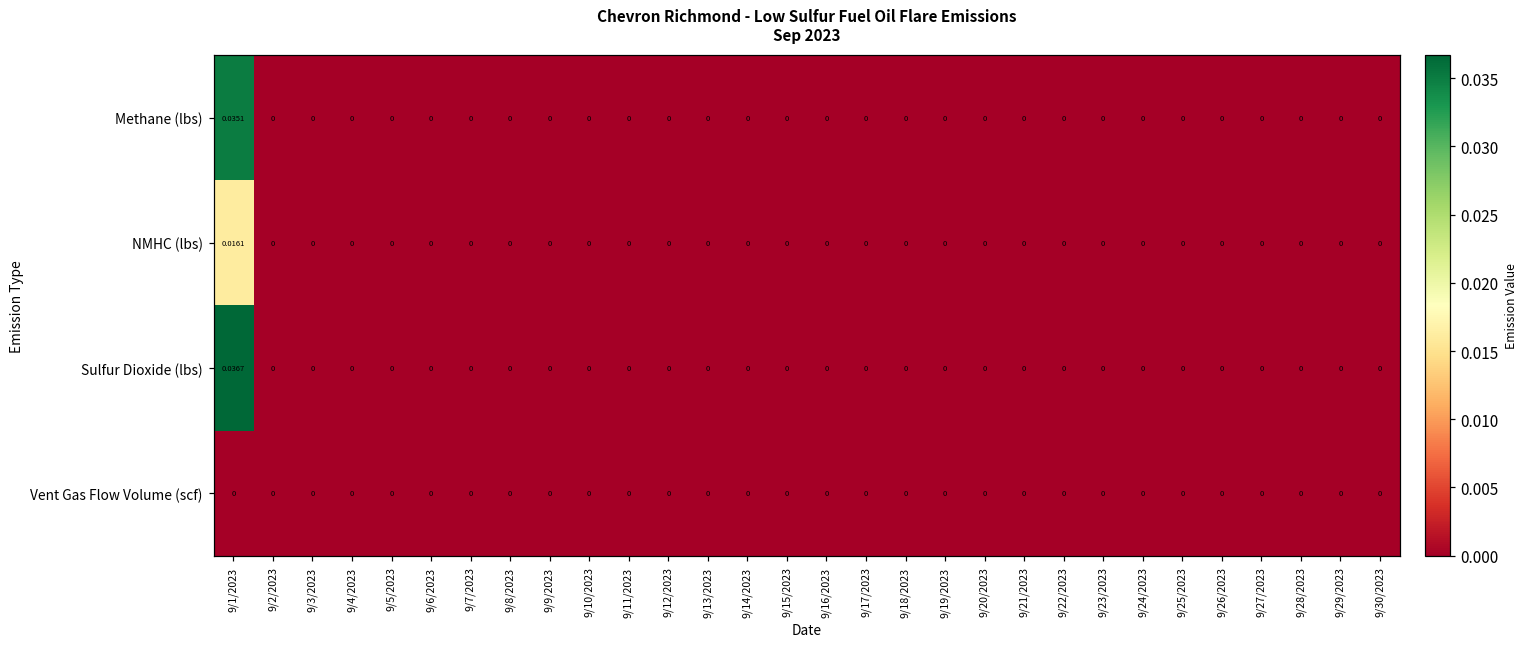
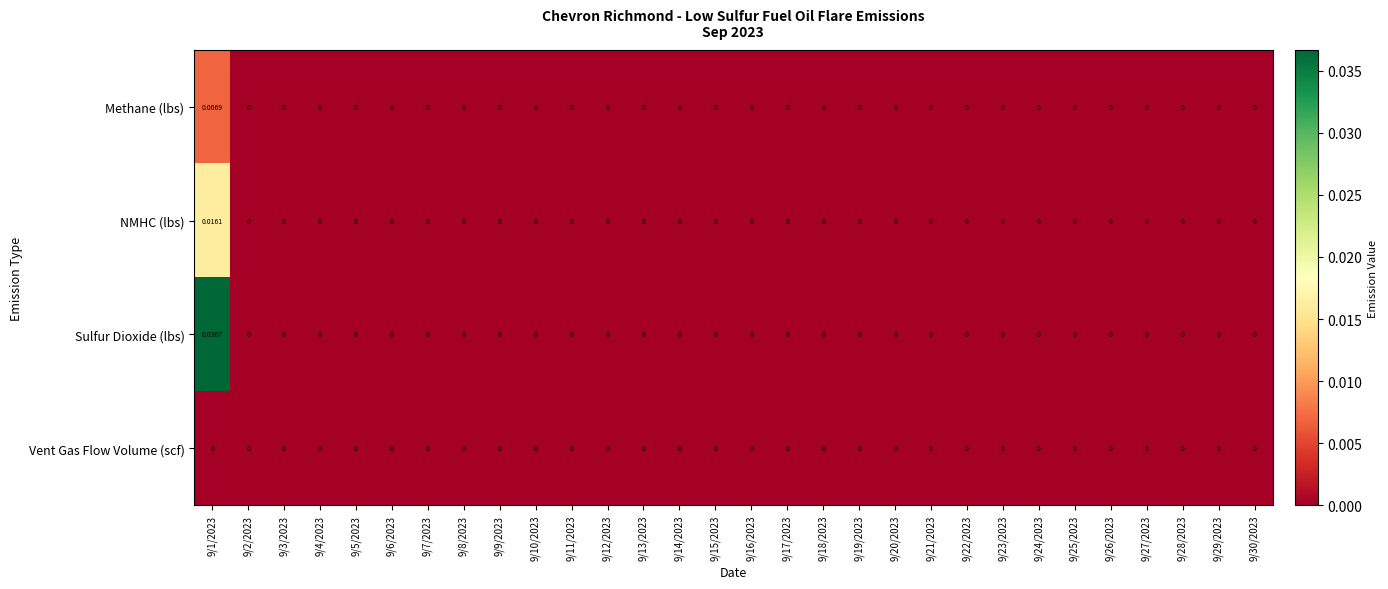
Methane (lbs), 9/1/2023: 0.0351 -> 0.0069
